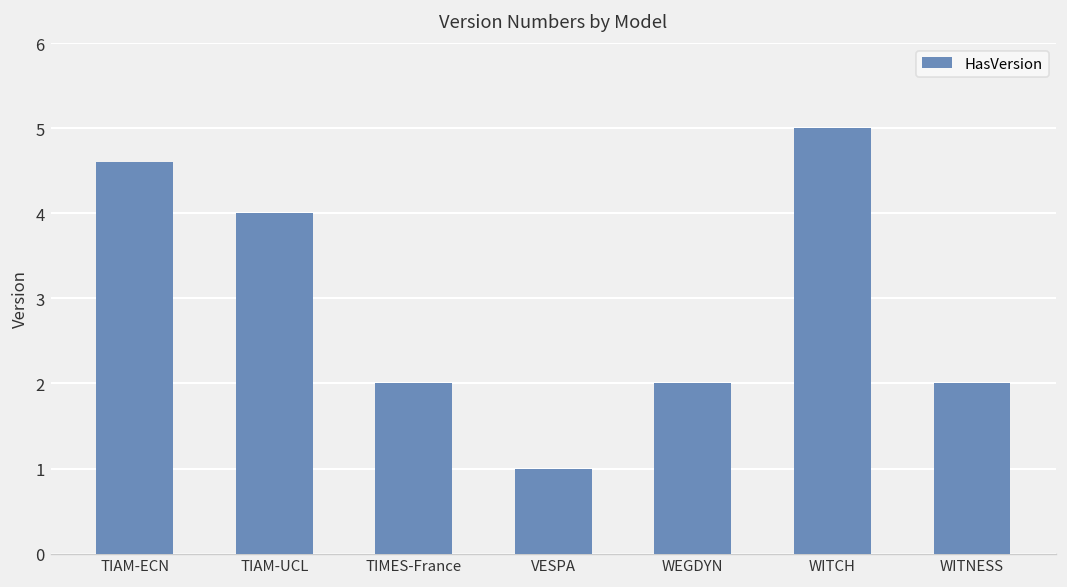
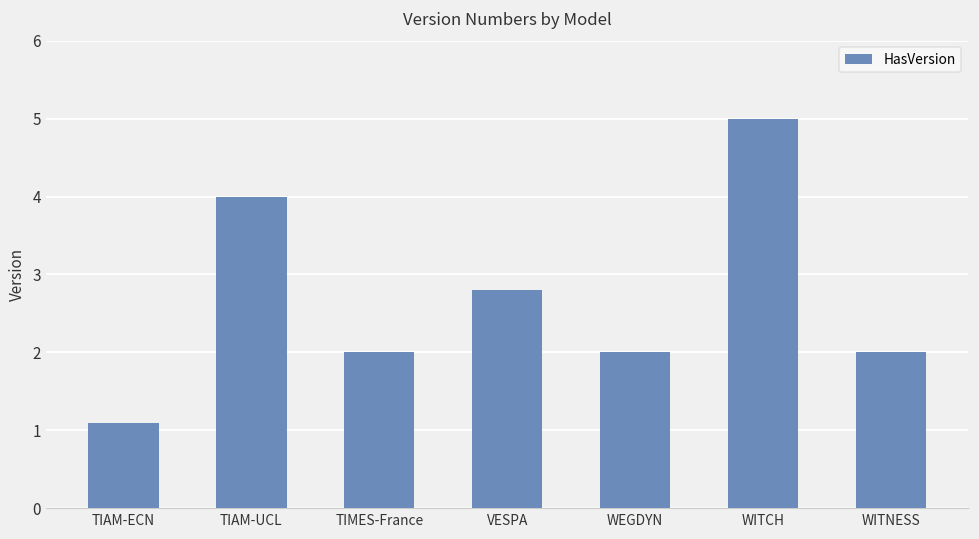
TIAM-ECN: 4.6 -> 1.1
VESPA: 1.0 -> 2.8
